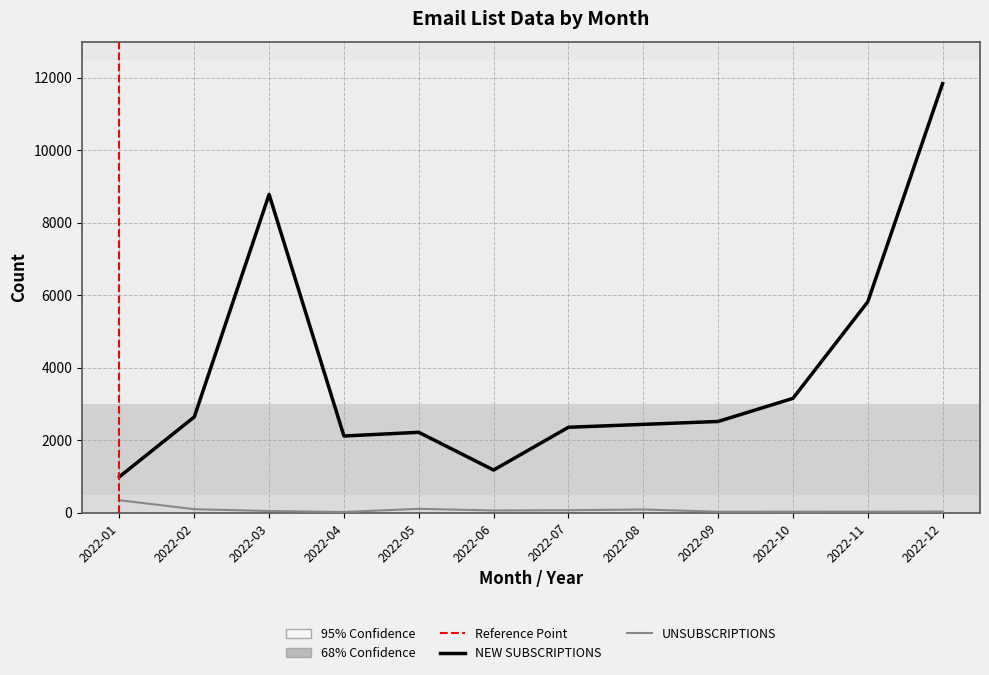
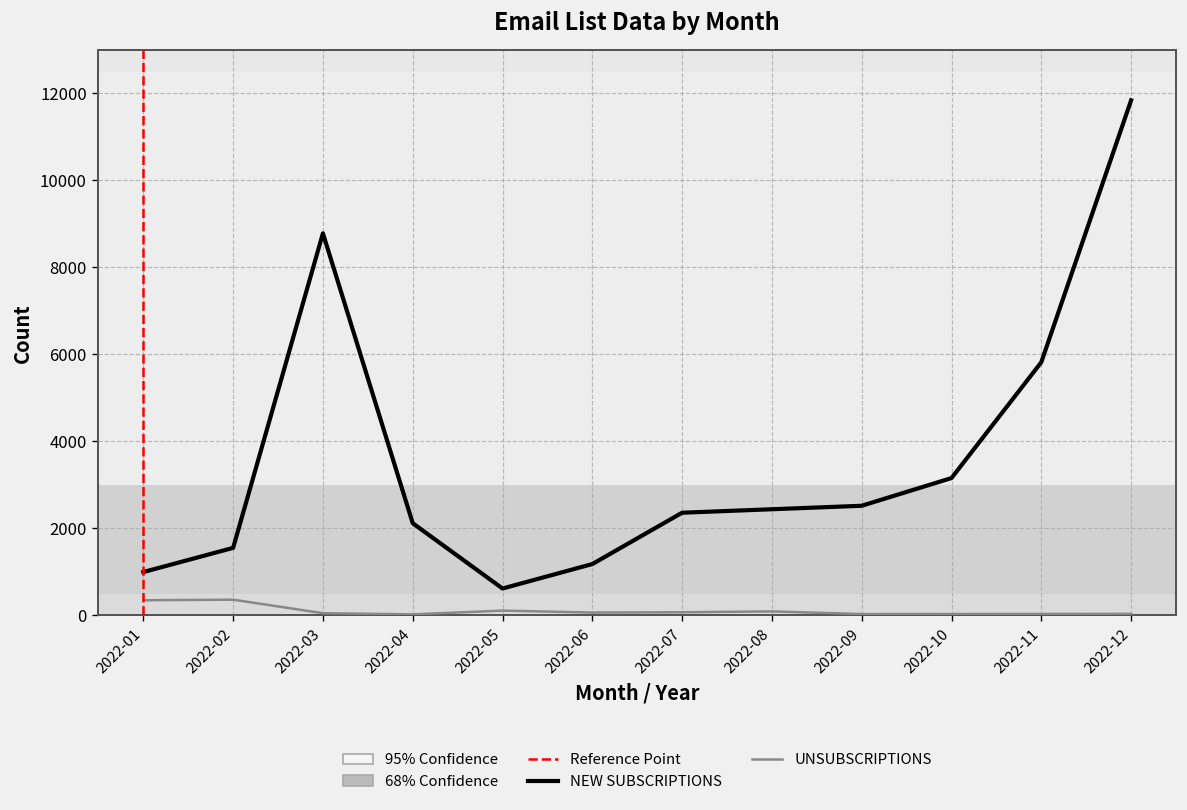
UNSUBSCRIPTIONS, 2022-02: 100 -> 400
NEW SUBSCRIPTIONS, 2022-02: 2600 -> 1600
NEW SUBSCRIPTIONS, 2022-05: 2200 -> 600
